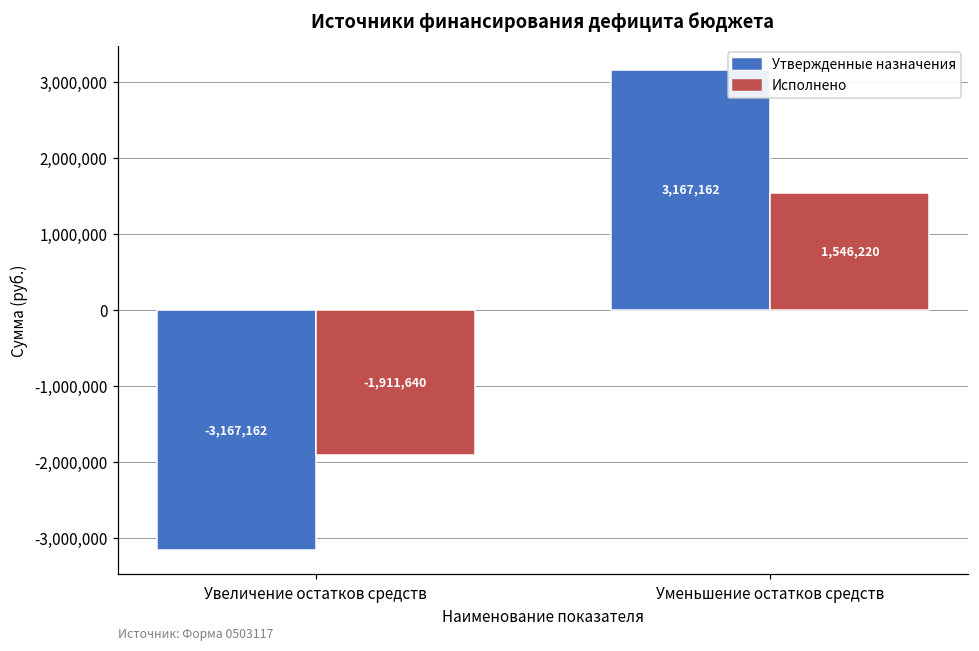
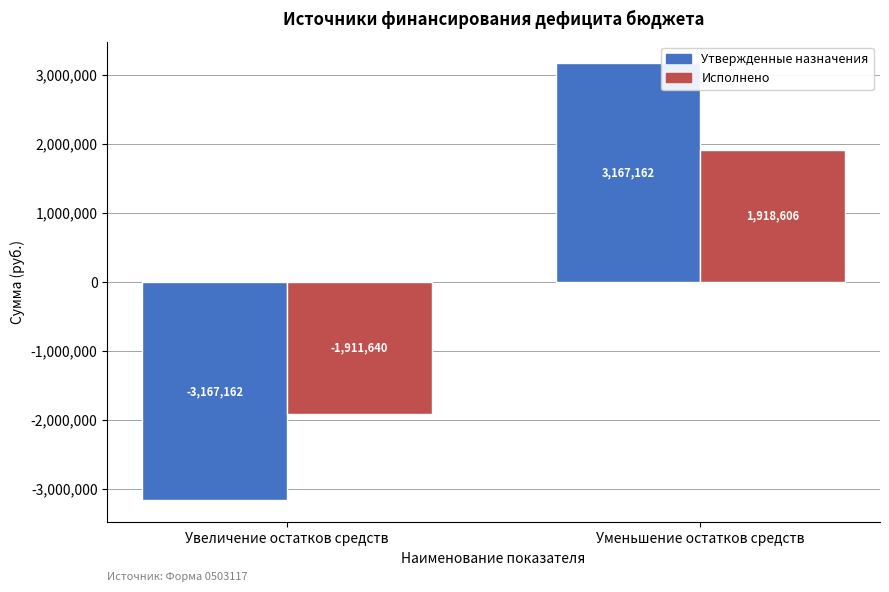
Исполнено, Уменьшение остатков средств: 1,546,220 -> 1,918,606
